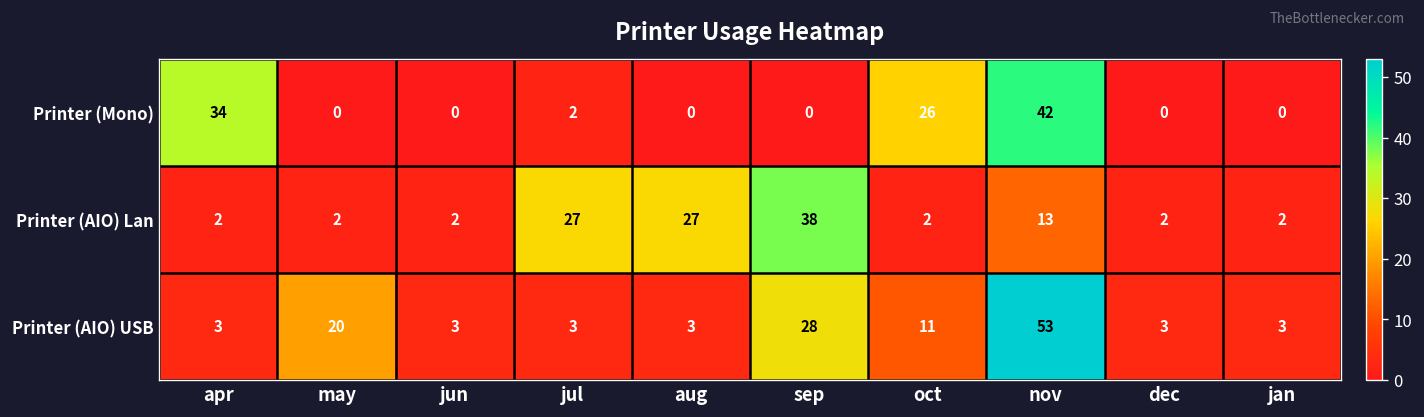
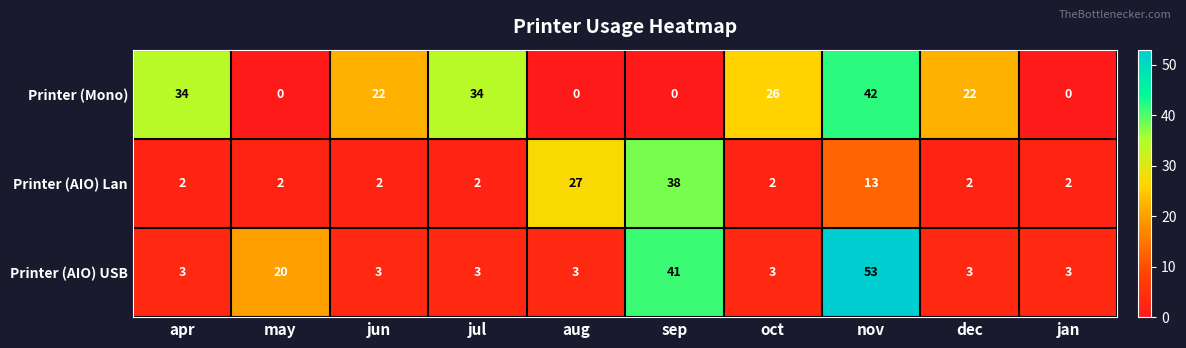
Printer (Mono), jun: 0 -> 22
Printer (Mono), jul: 2 -> 34
Printer (Mono), dec: 0 -> 22
Printer (AIO) Lan, jul: 27 -> 2
Printer (AIO) USB, sep: 28 -> 41
Printer (AIO) USB, oct: 11 -> 3
